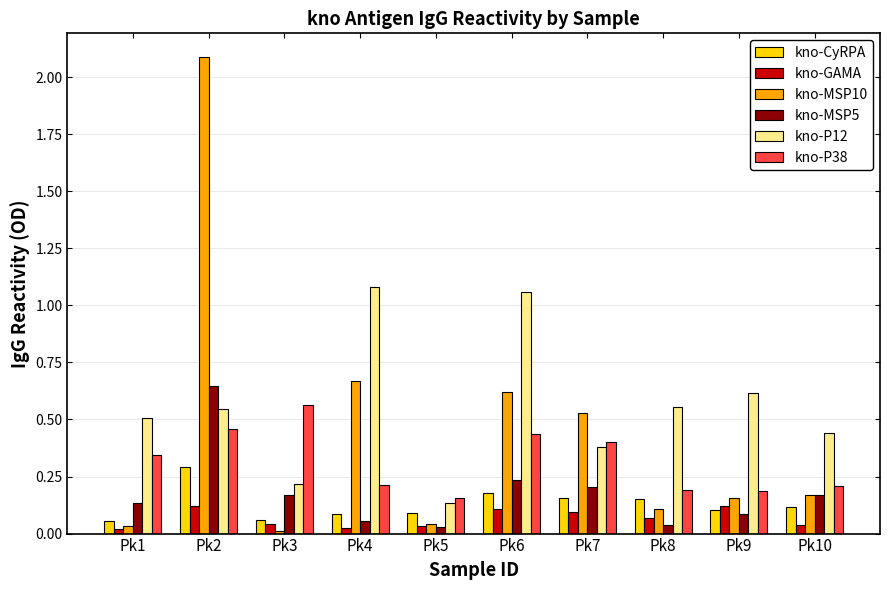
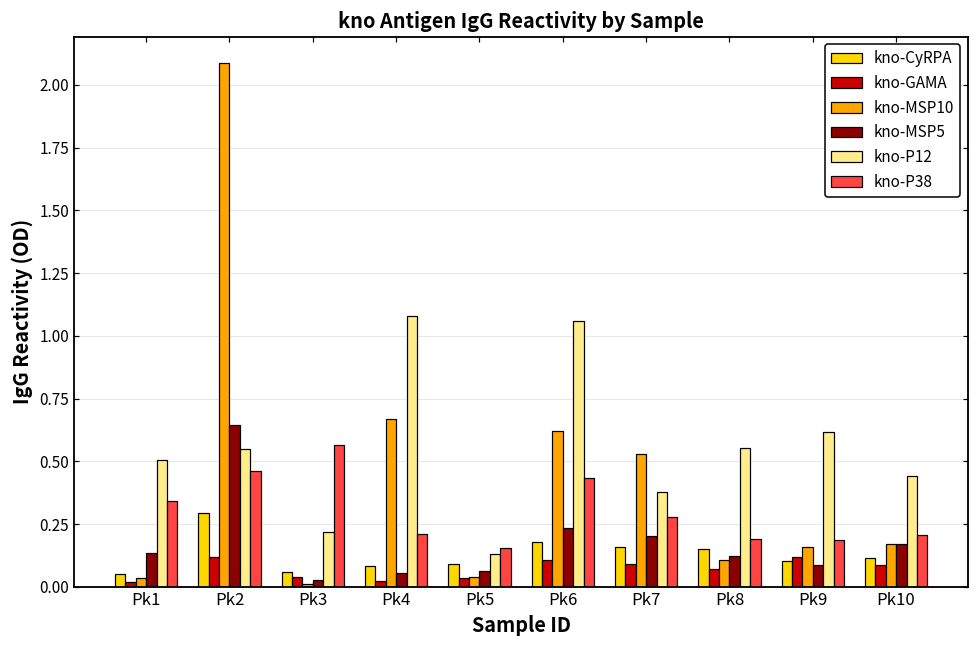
kno-MSP5, Pk3: 0.17 -> 0.03
kno-MSP5, Pk5: 0.03 -> 0.07
kno-P38, Pk7: 0.40 -> 0.28
kno-MSP5, Pk8: 0.04 -> 0.12
kno-GAMA, Pk10: 0.04 -> 0.09
